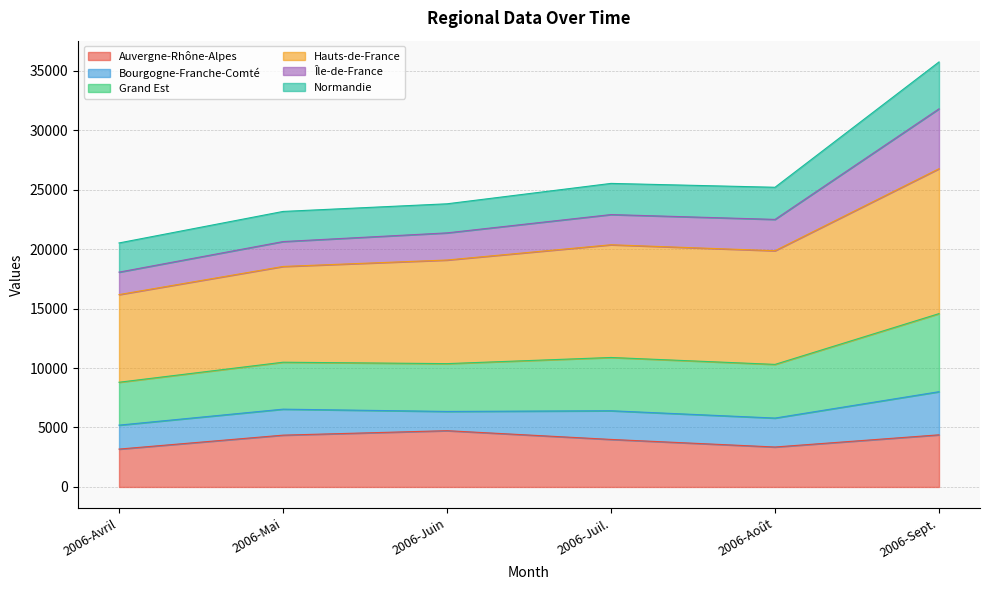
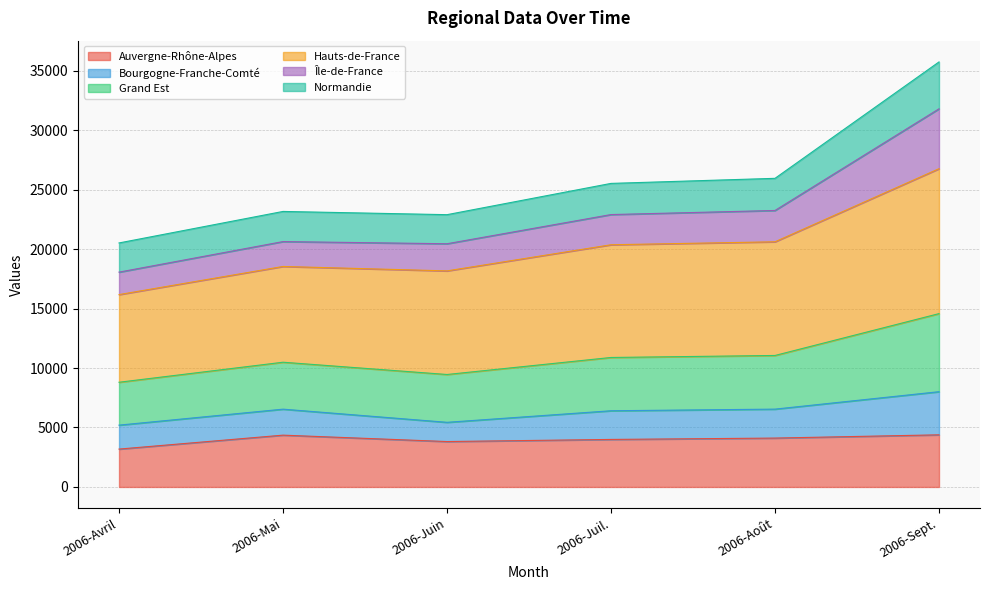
Auvergne-Rhône-Alpes, 2006-Juin: 4700 -> 3800
Auvergne-Rhône-Alpes, 2006-Août: 3400 -> 4100
